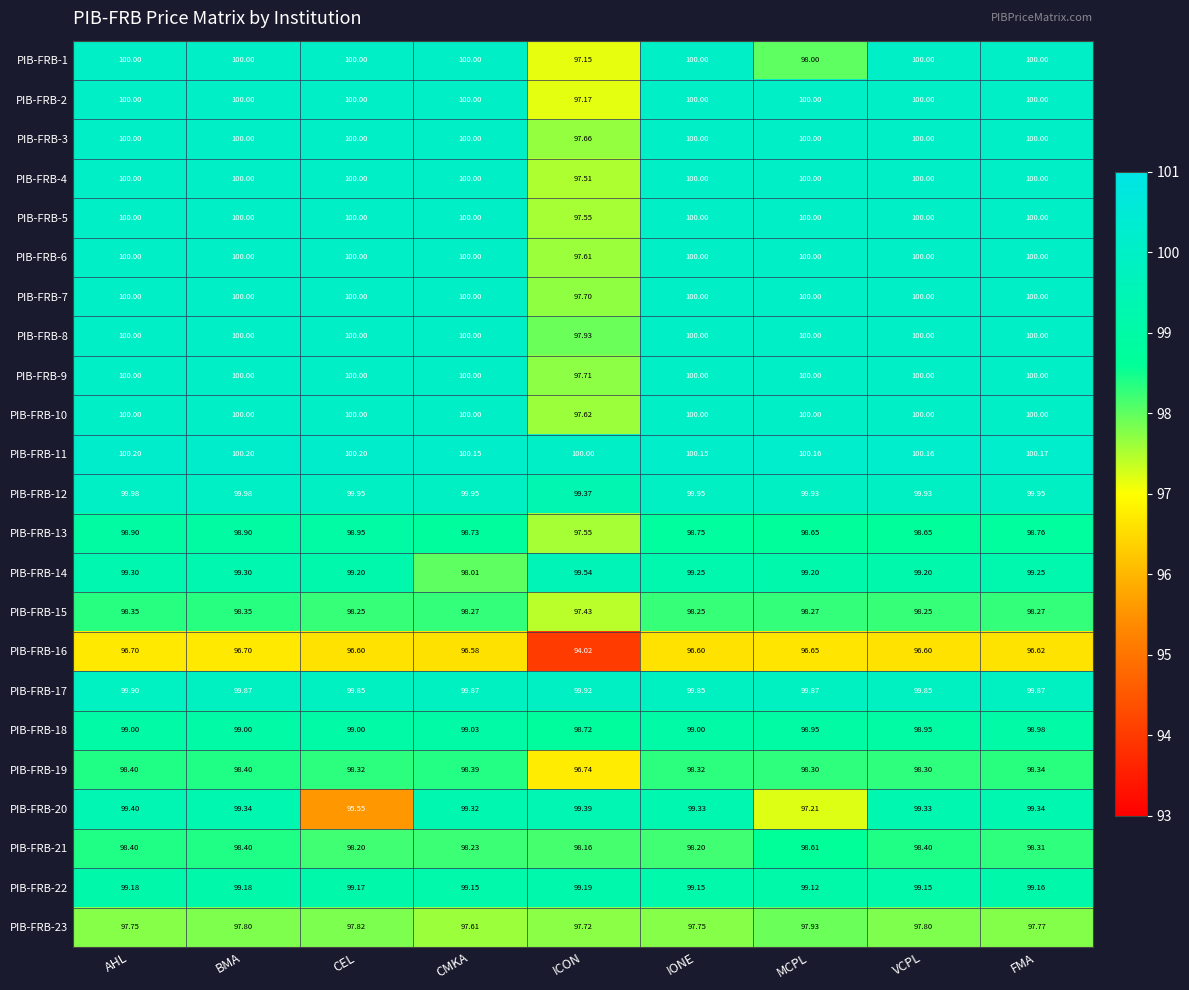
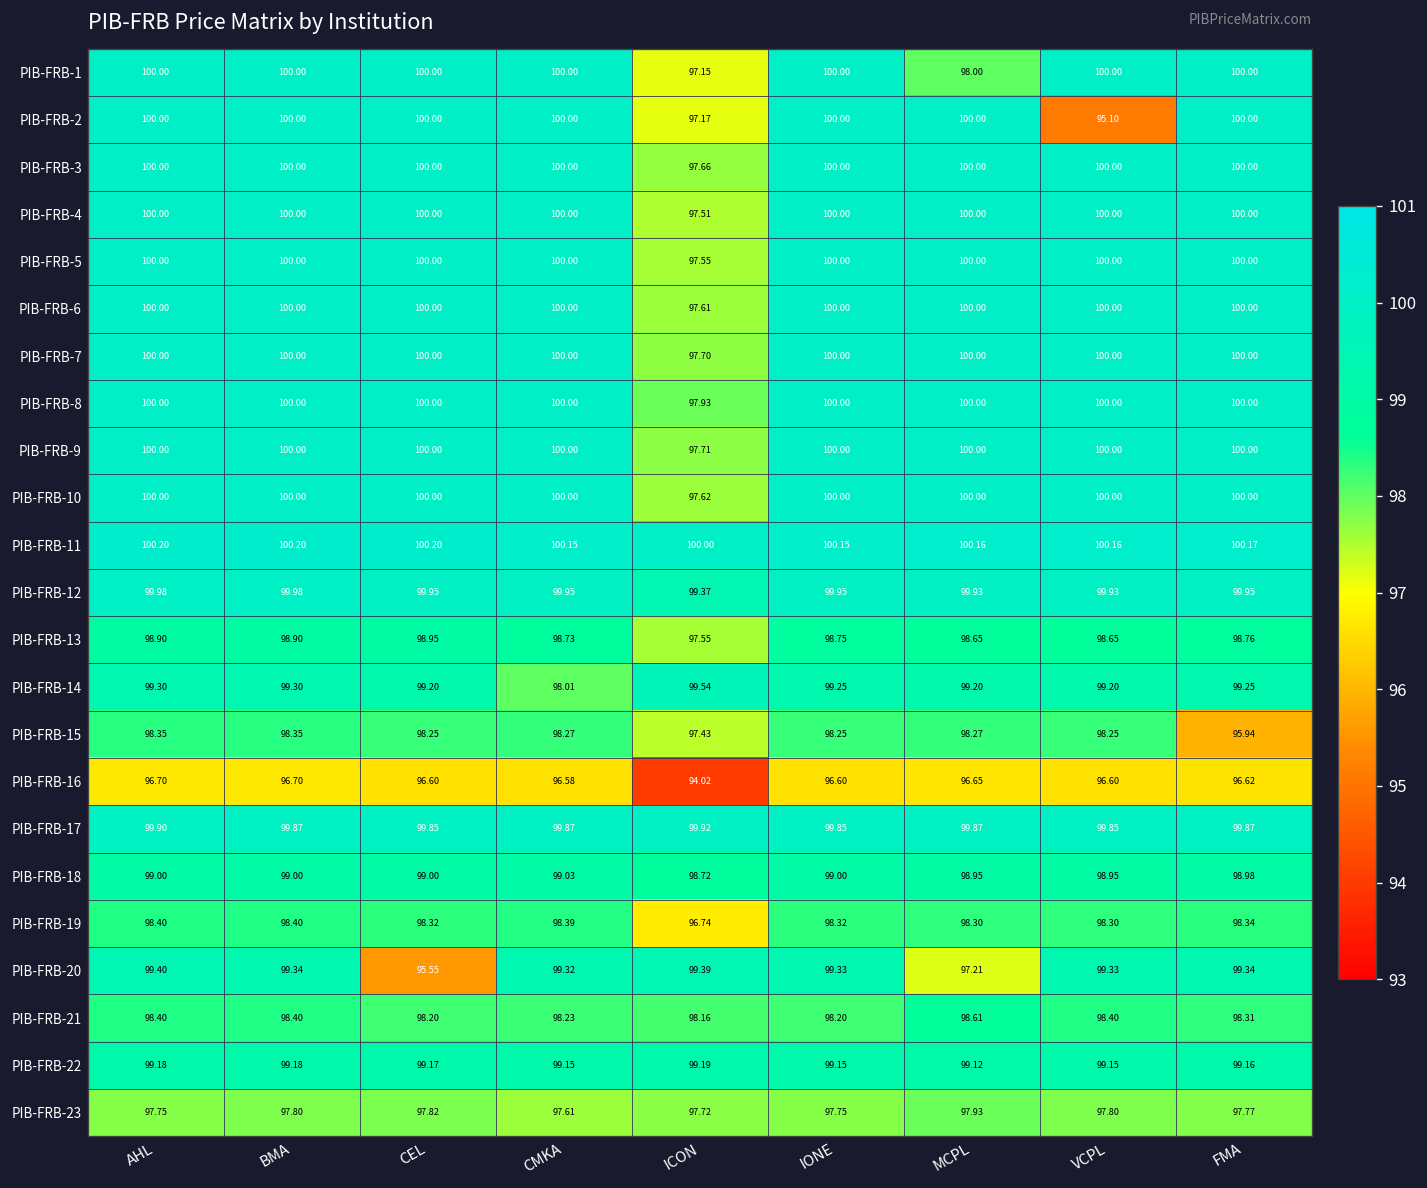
PIB-FRB-2, VCPL: 100.00 -> 95.10
PIB-FRB-15, FMA: 98.27 -> 95.94
